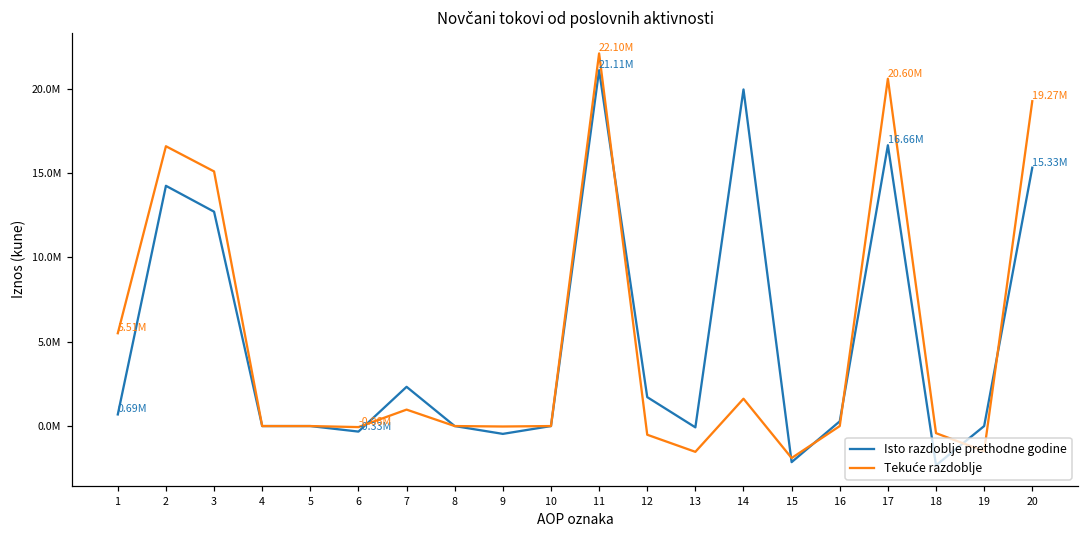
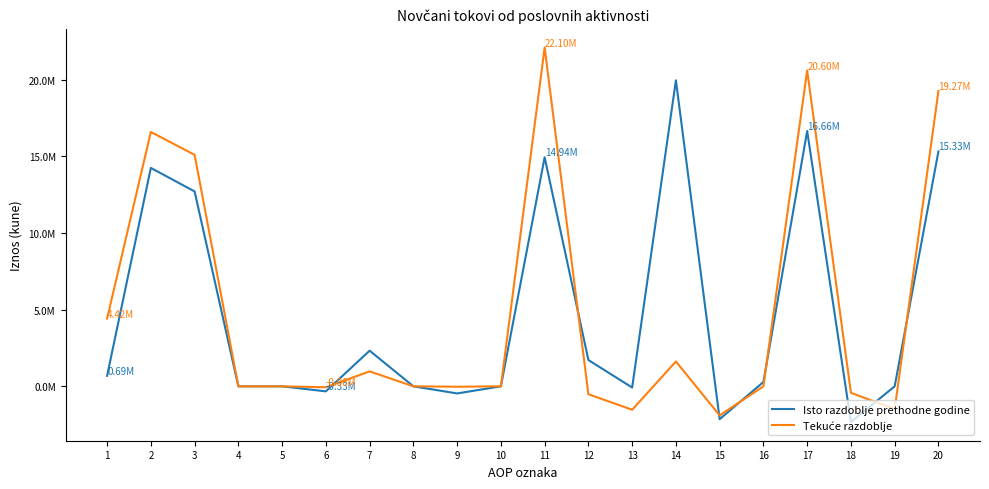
Tekuće razdoblje, 1: 5.51M -> 4.42M
Isto razdoblje prethodne godine, 11: 21.11M -> 14.94M
